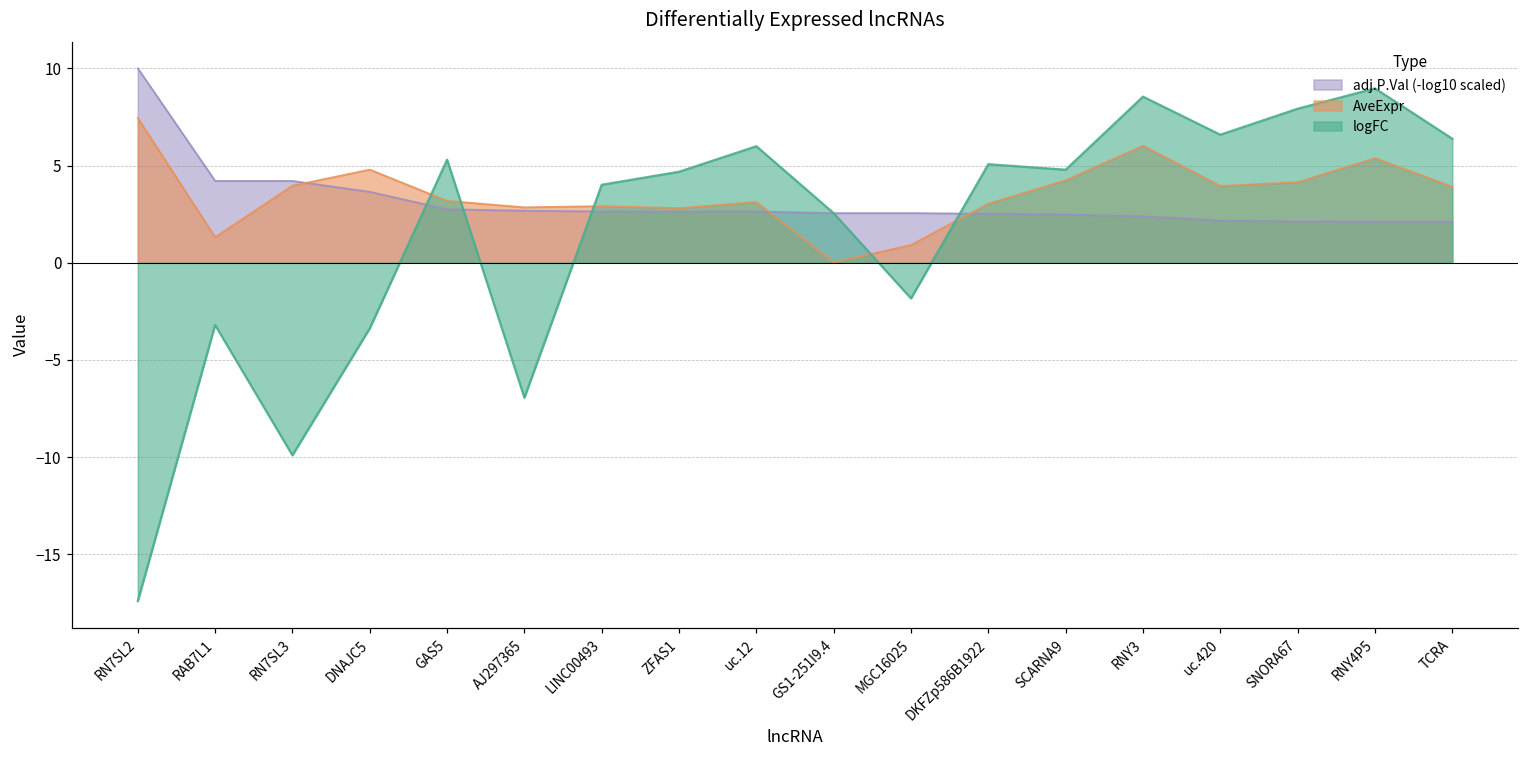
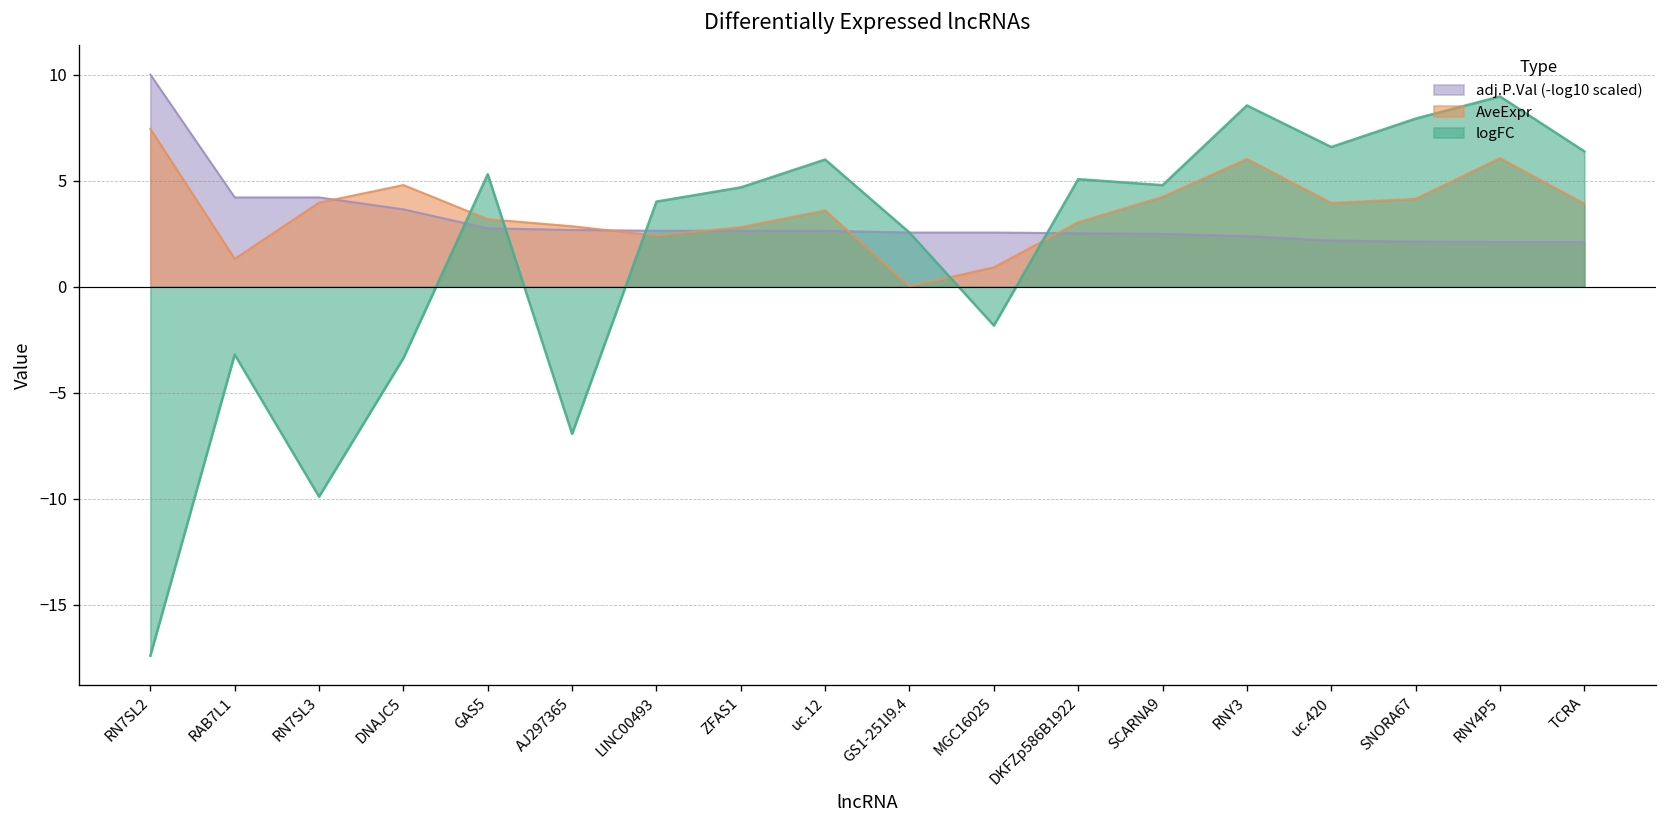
AveExpr, LINC00493: 2.9 -> 2.4
AveExpr, uc.12: 3.1 -> 3.6
AveExpr, RNY4P5: 5.4 -> 6.1
